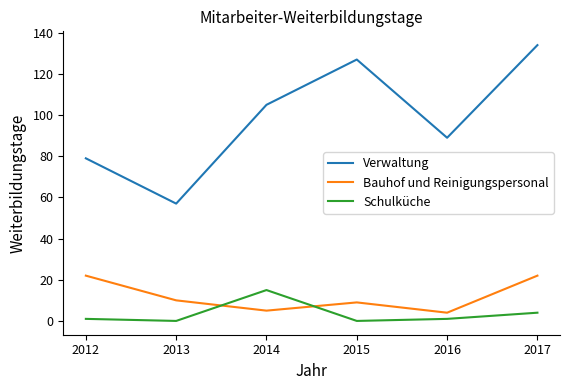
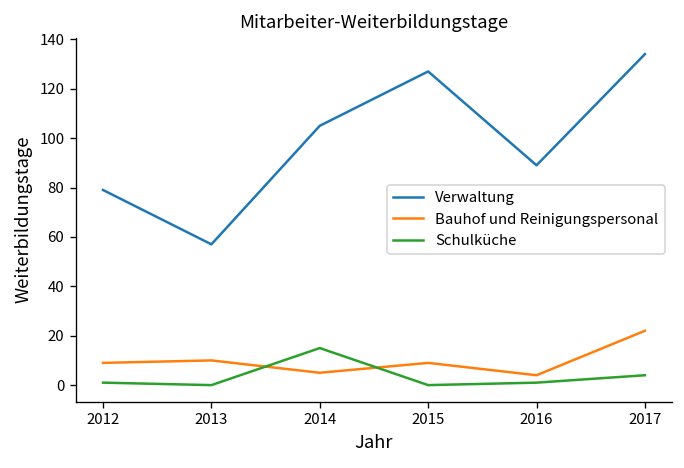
Bauhof und Reinigungspersonal, 2012: 22 -> 9
